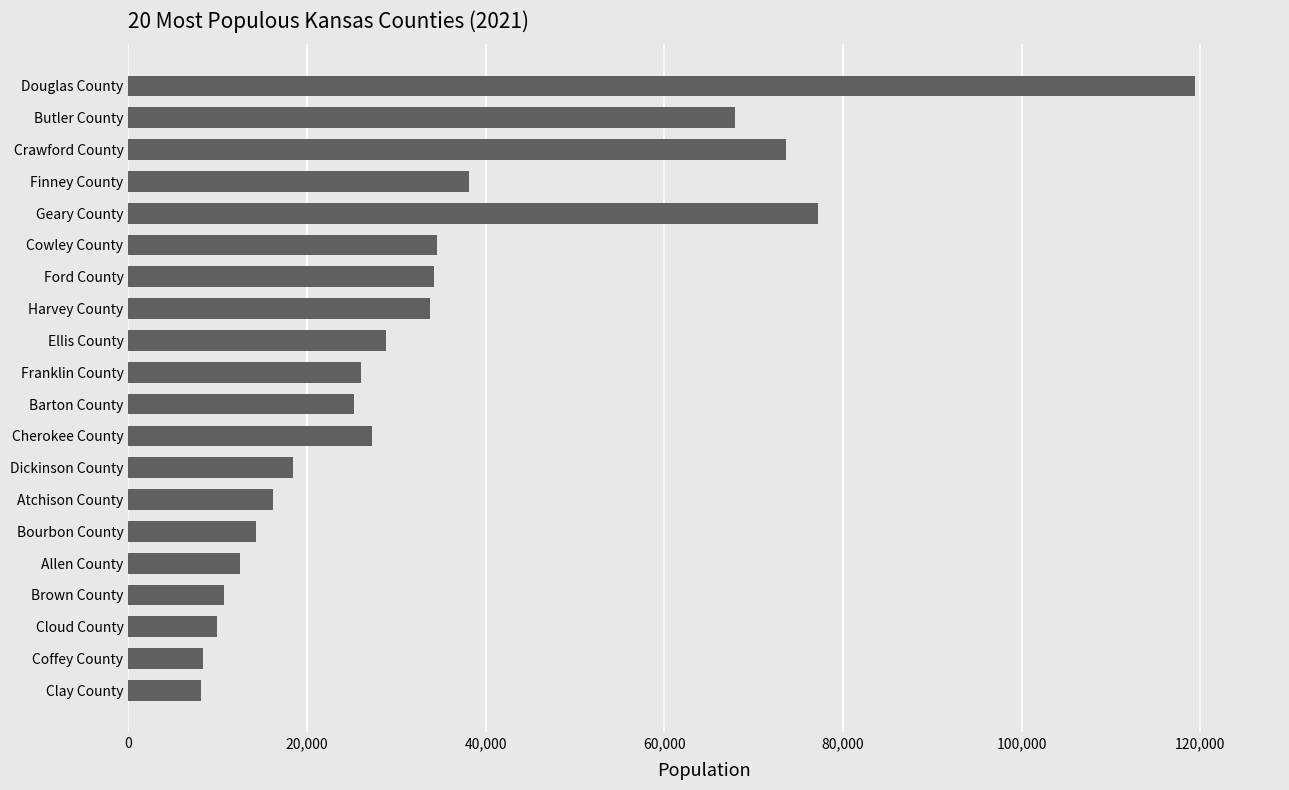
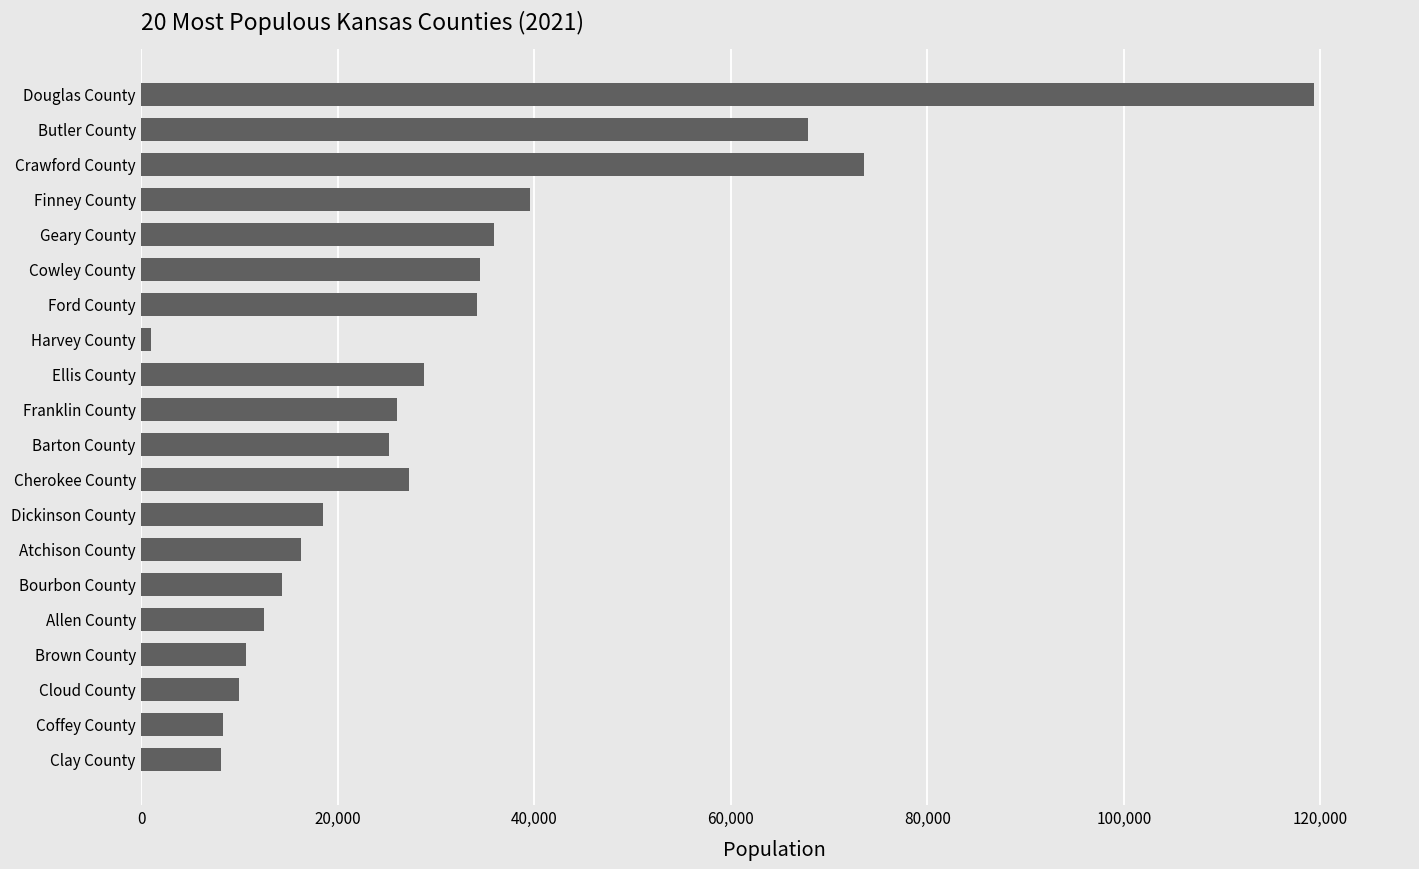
Finney County: 38,000 -> 40,000
Geary County: 77,000 -> 36,000
Harvey County: 34,000 -> 1,000
